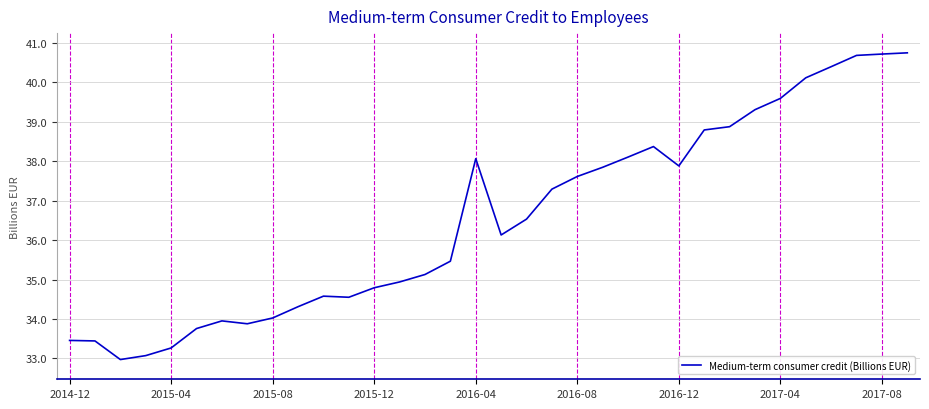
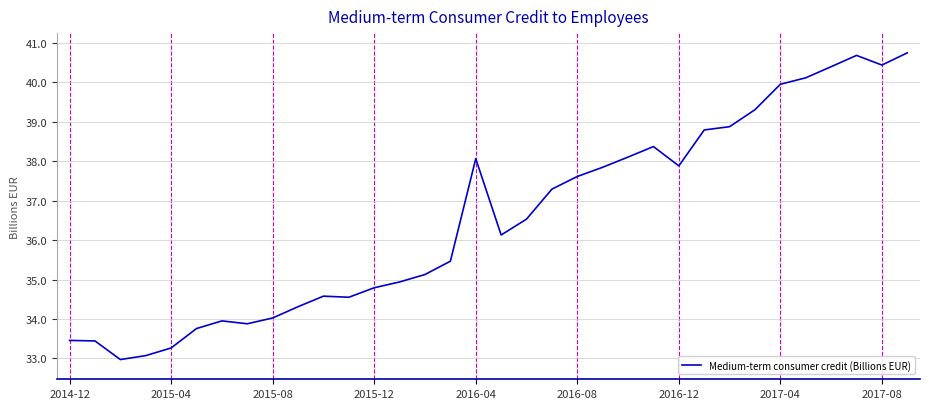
2017-04: 39.6 -> 40.0
2017-08: 40.7 -> 40.4
